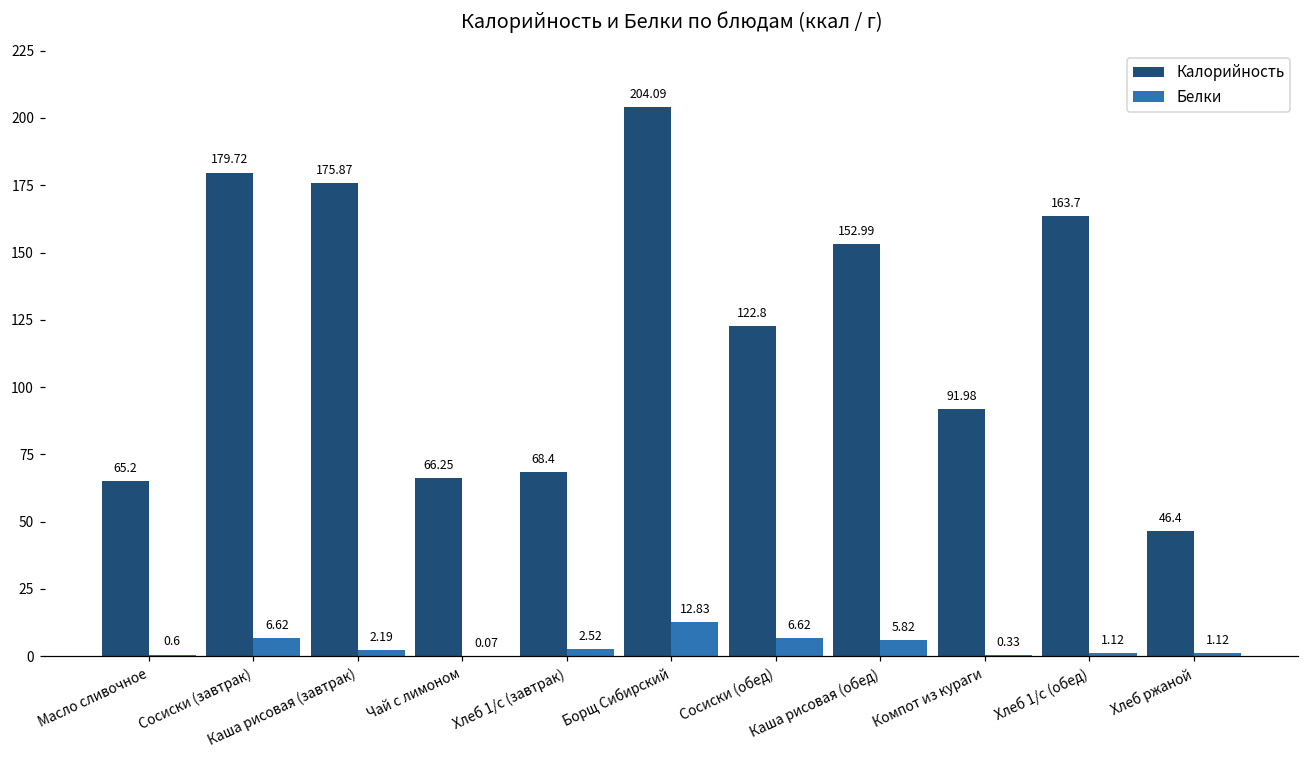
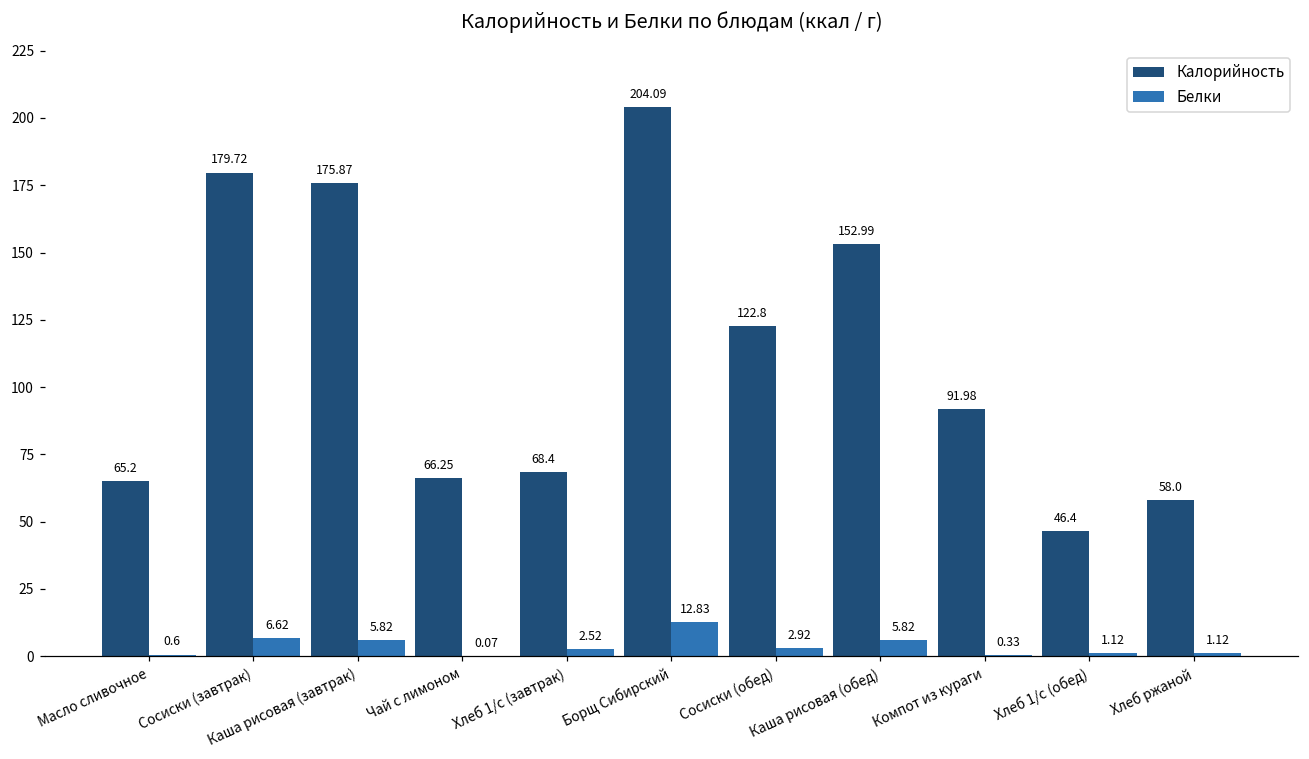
Белки, Каша рисовая (завтрак): 2.19 -> 5.82
Белки, Сосиски (обед): 6.62 -> 2.92
Калорийность, Хлеб 1/с (обед): 163.7 -> 46.4
Калорийность, Хлеб ржаной: 46.4 -> 58.0
